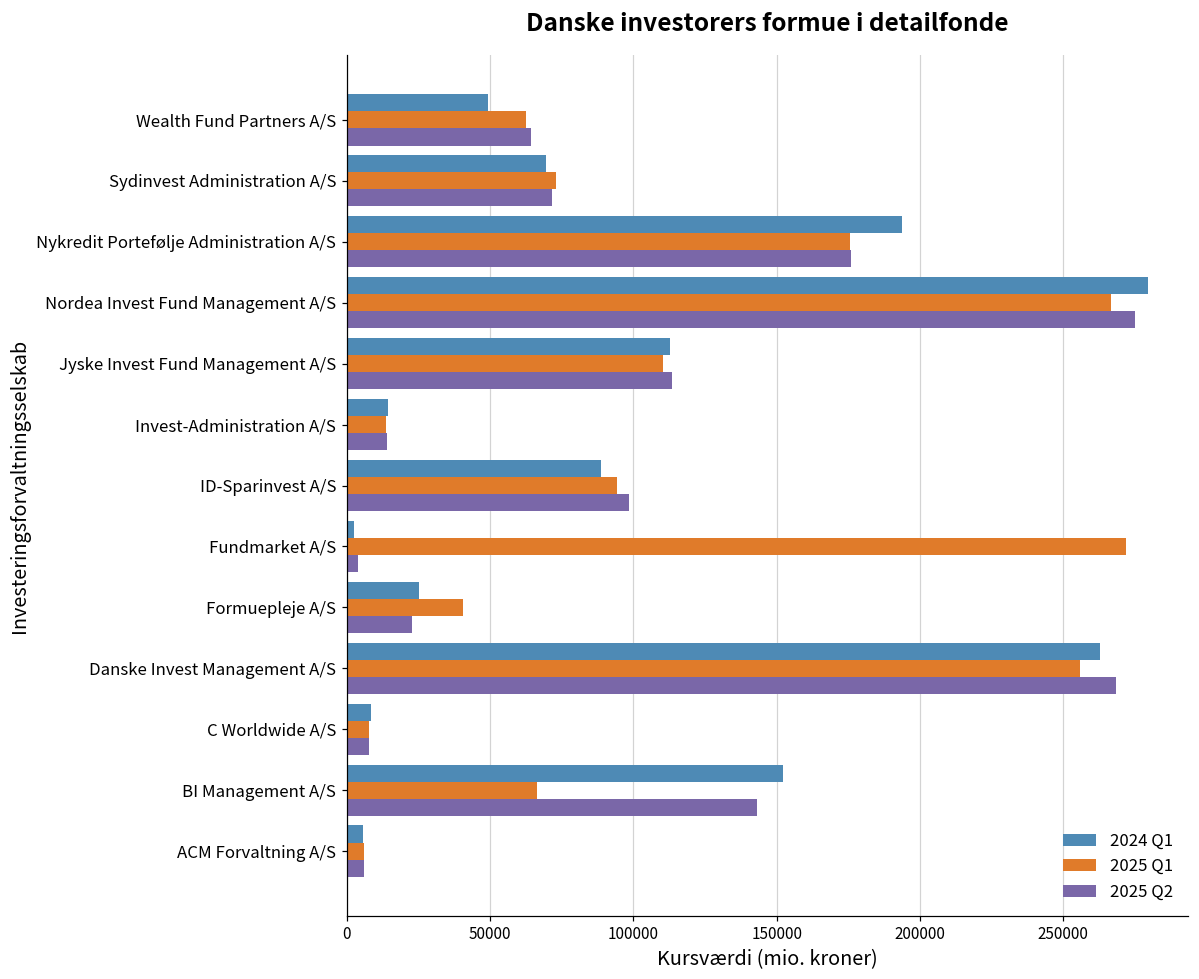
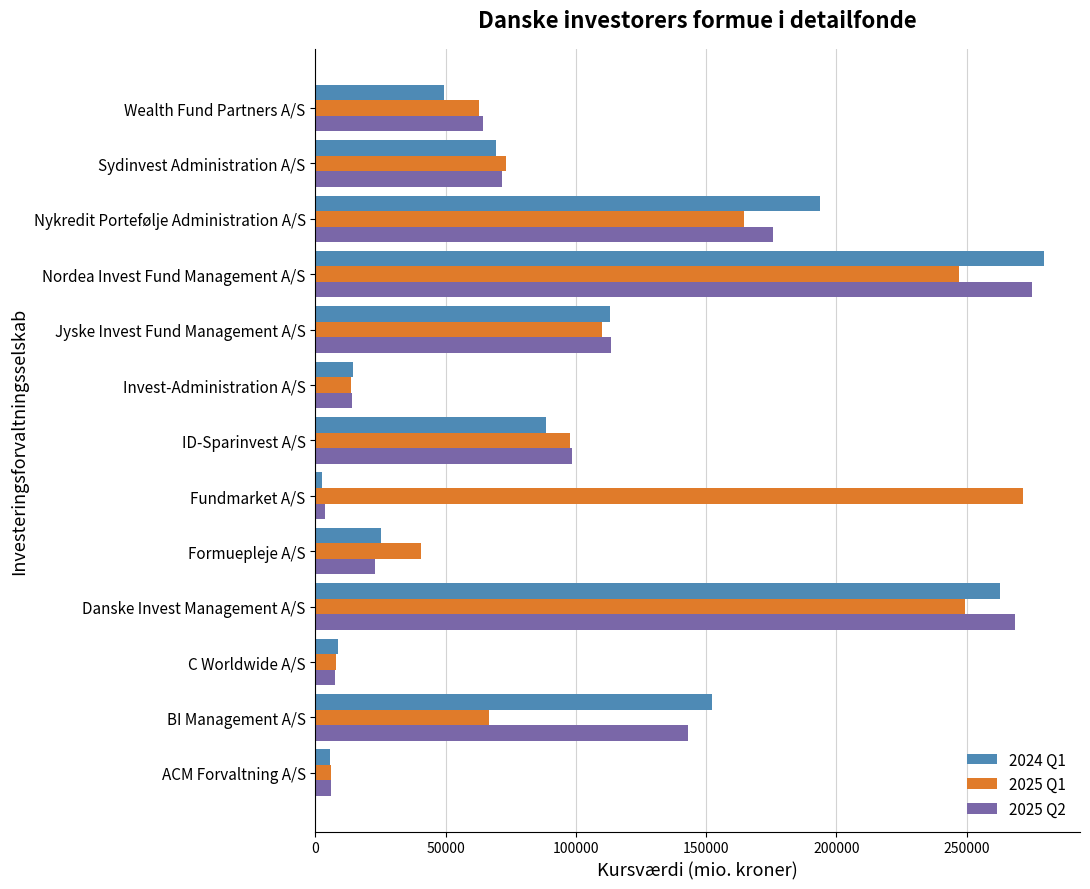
2025 Q1, Nykredit Portefølje Administration A/S: 176000 -> 164000
2025 Q1, Nordea Invest Fund Management A/S: 267000 -> 247000
2025 Q1, ID-Sparinvest A/S: 94000 -> 98000
2025 Q1, Danske Invest Management A/S: 256000 -> 249000
